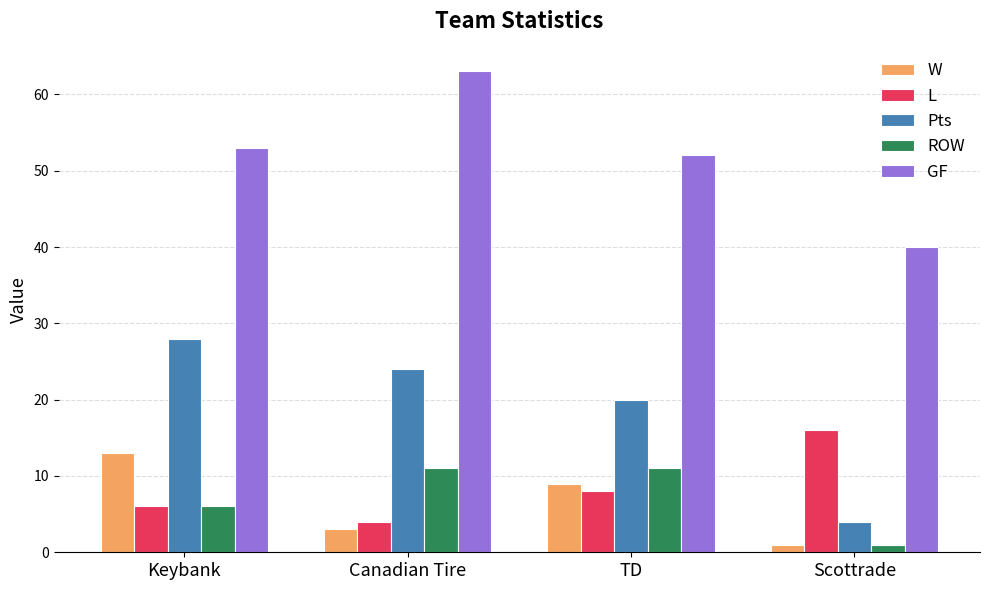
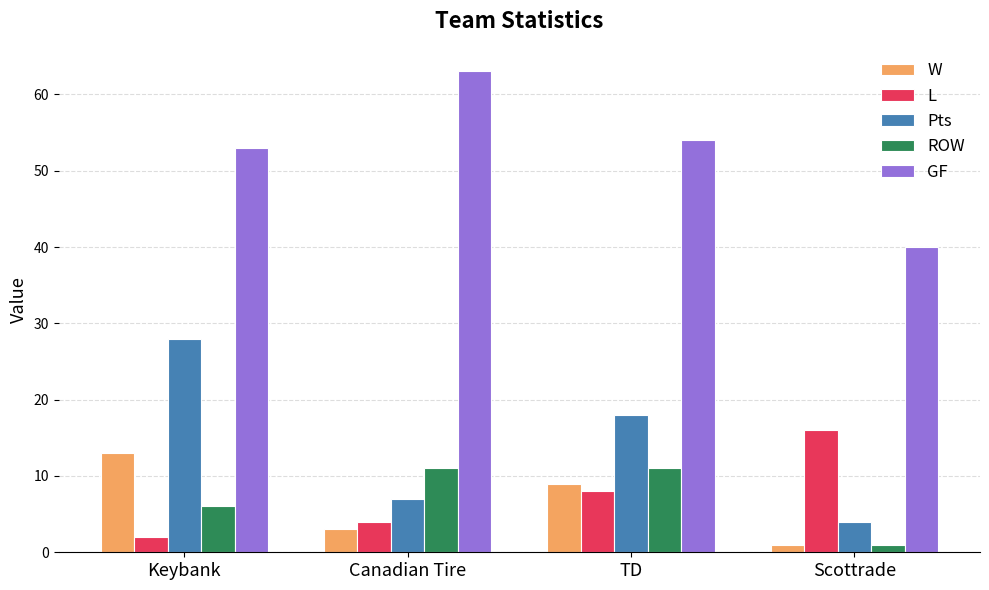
L, Keybank: 6 -> 2
Pts, Canadian Tire: 24 -> 7
Pts, TD: 20 -> 18
GF, TD: 52 -> 54
